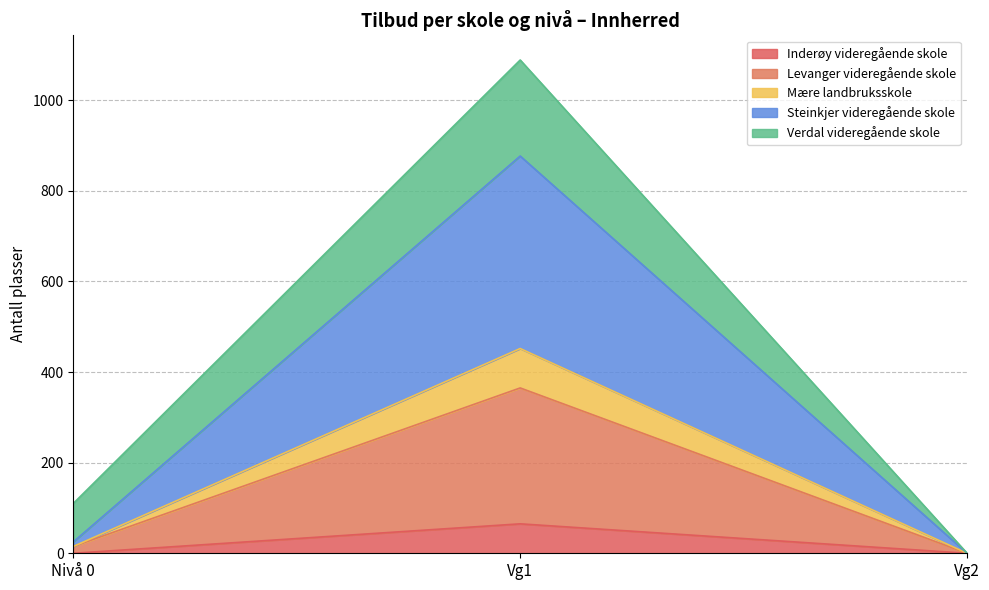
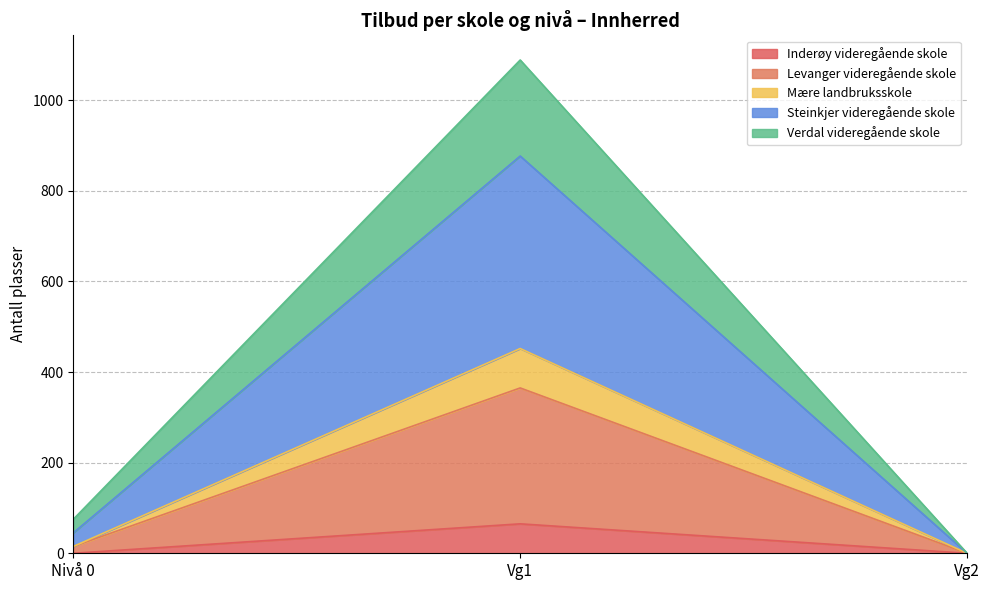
Steinkjer videregående skole, Nivå 0: 10 -> 30
Verdal videregående skole, Nivå 0: 90 -> 30
